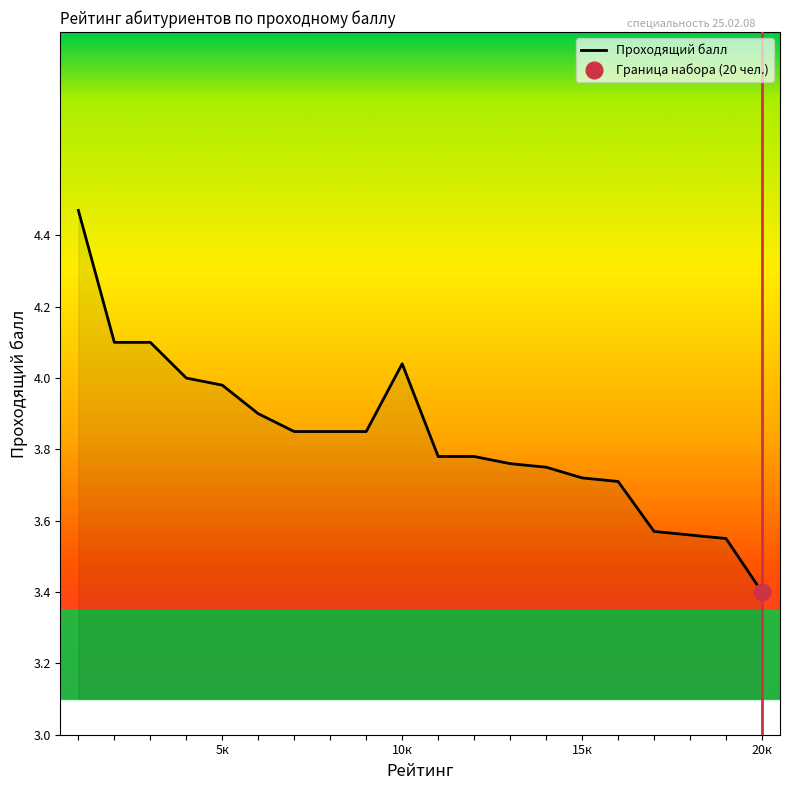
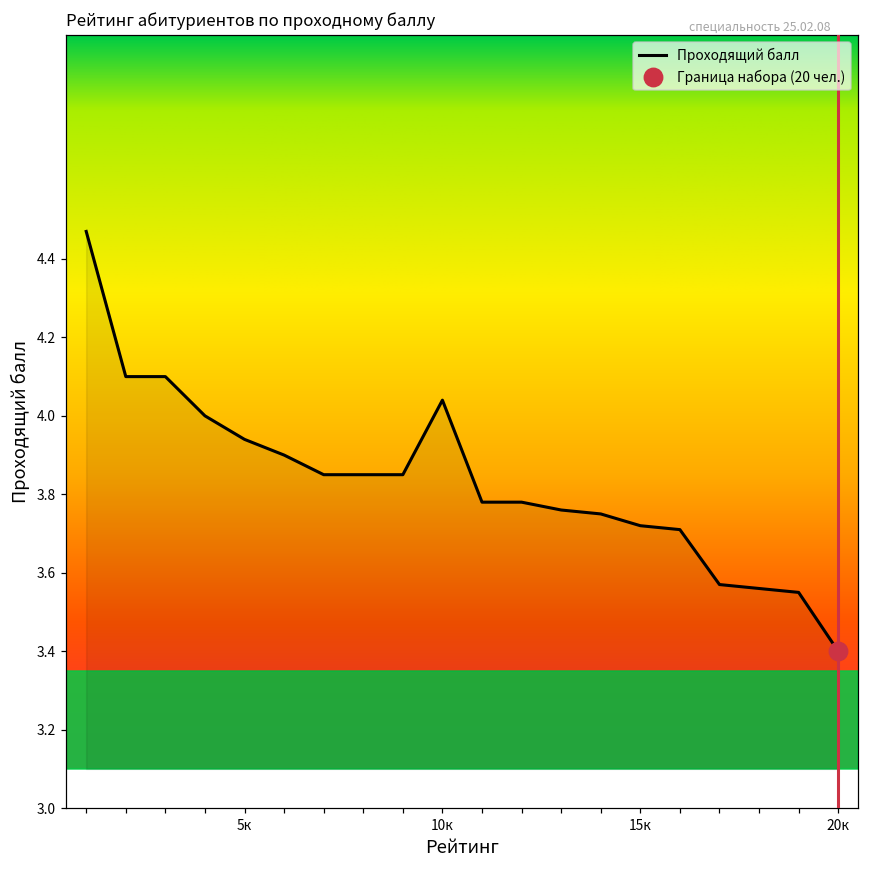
Проходящий балл, 5к: 3.98 -> 3.94
